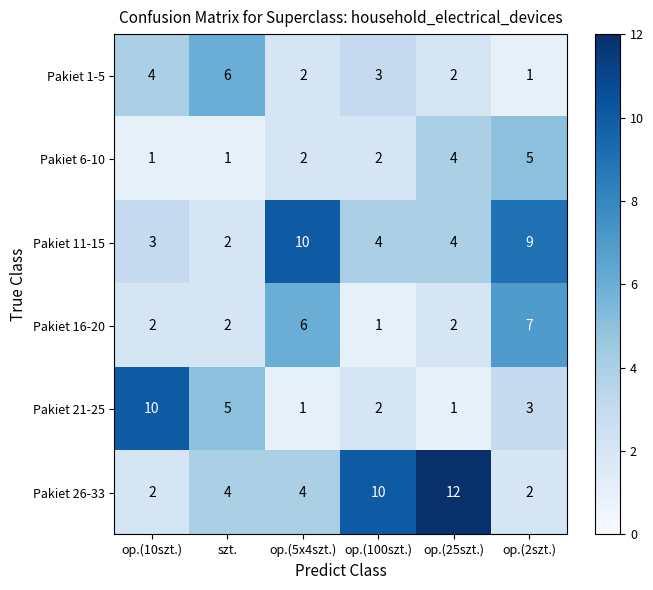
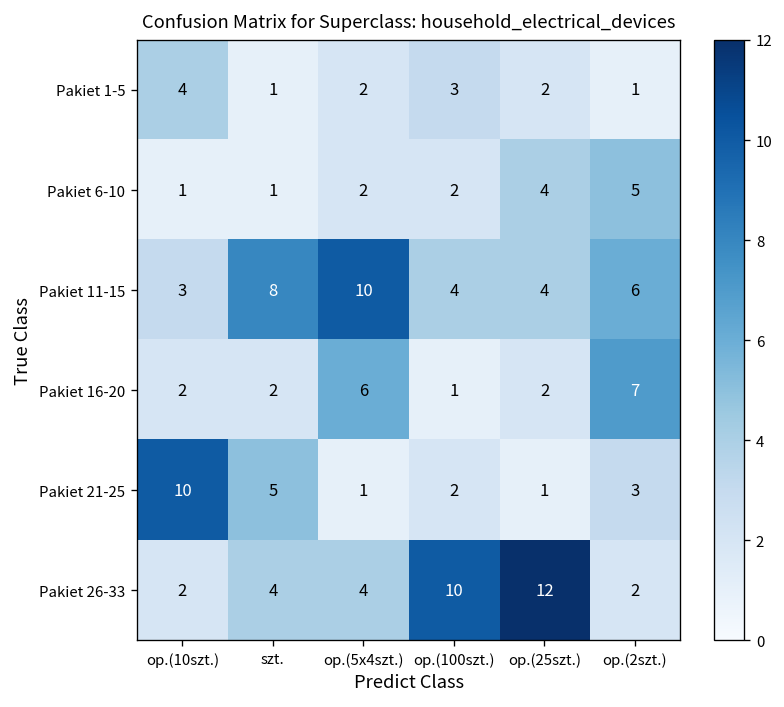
Pakiet 1-5, szt.: 6 -> 1
Pakiet 11-15, szt.: 2 -> 8
Pakiet 11-15, op.(2szt.): 9 -> 6
